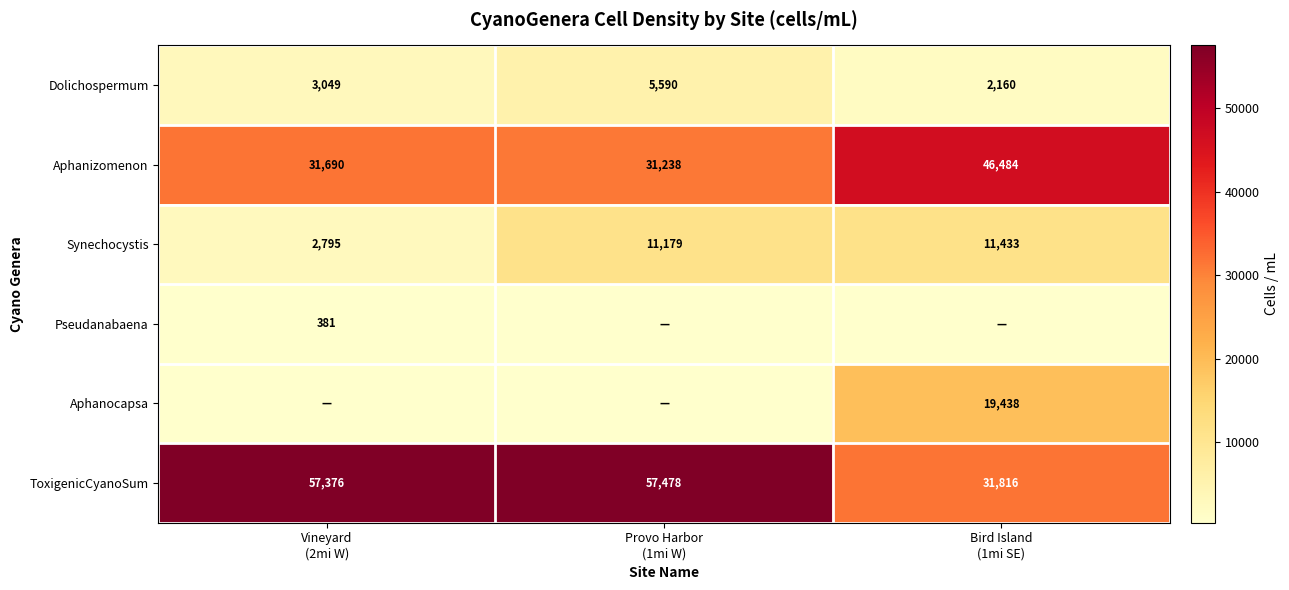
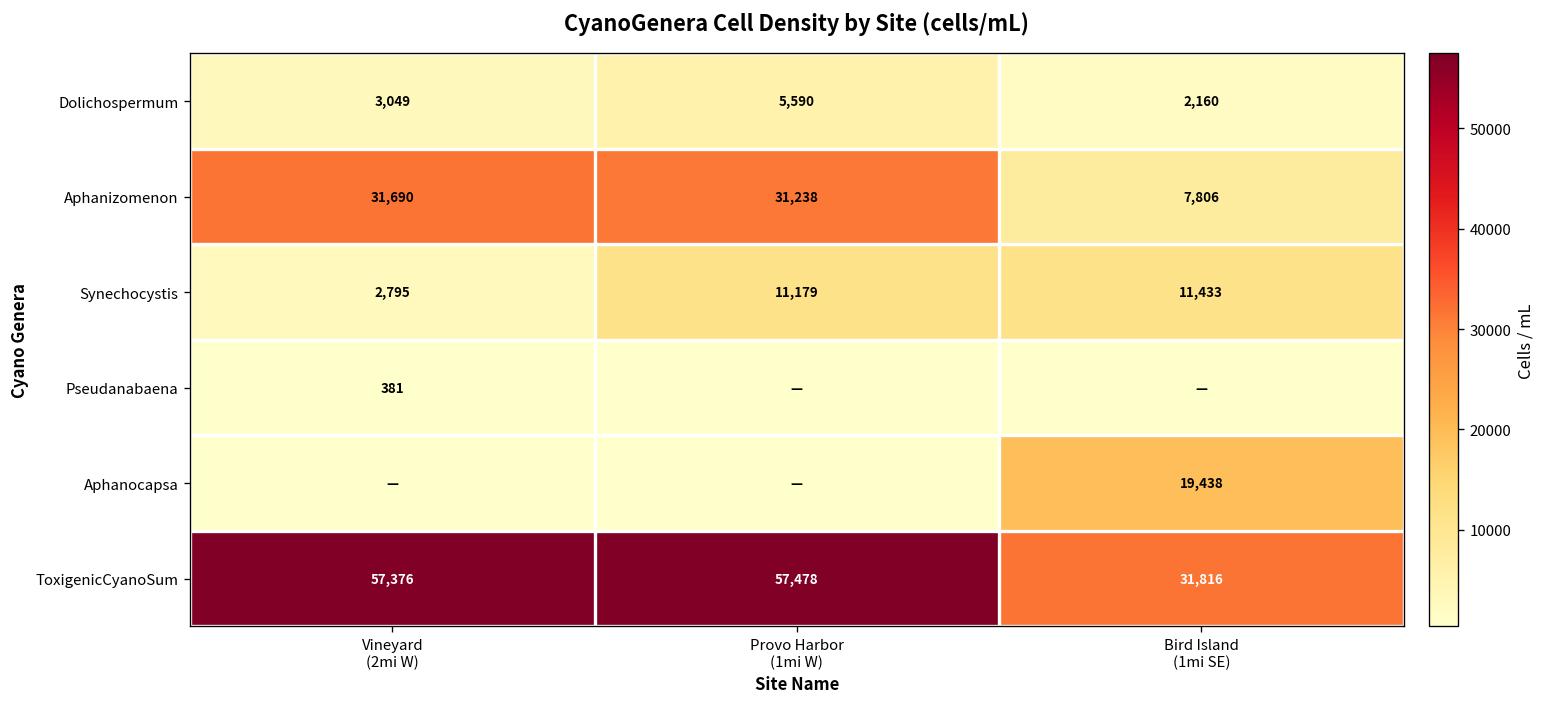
Aphanizomenon, Bird Island (1mi SE): 46,484 -> 7,806
